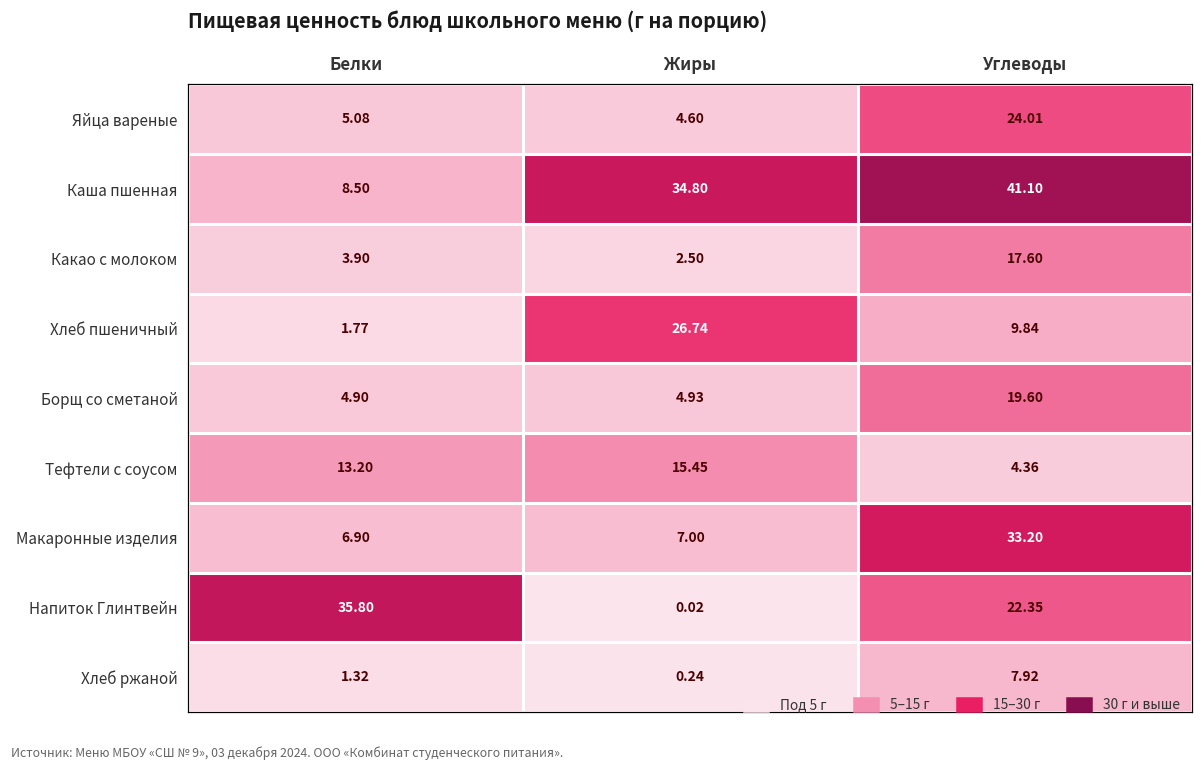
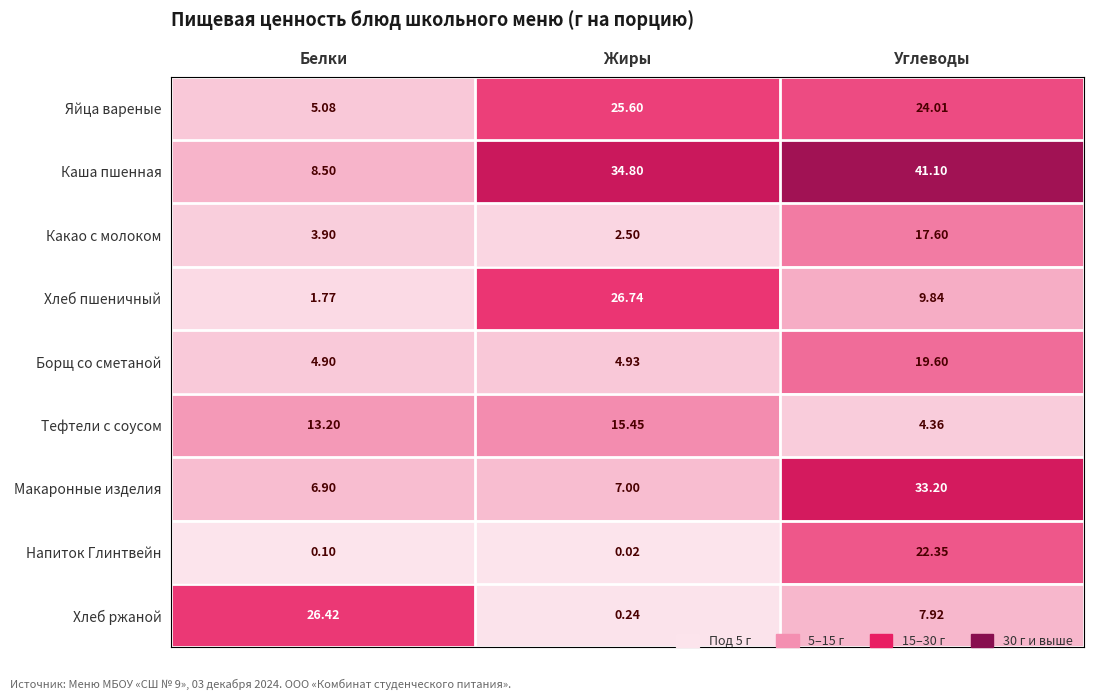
Яйца вареные, Жиры: 4.60 -> 25.60
Напиток Глинтвейн, Белки: 35.80 -> 0.10
Хлеб ржаной, Белки: 1.32 -> 26.42
